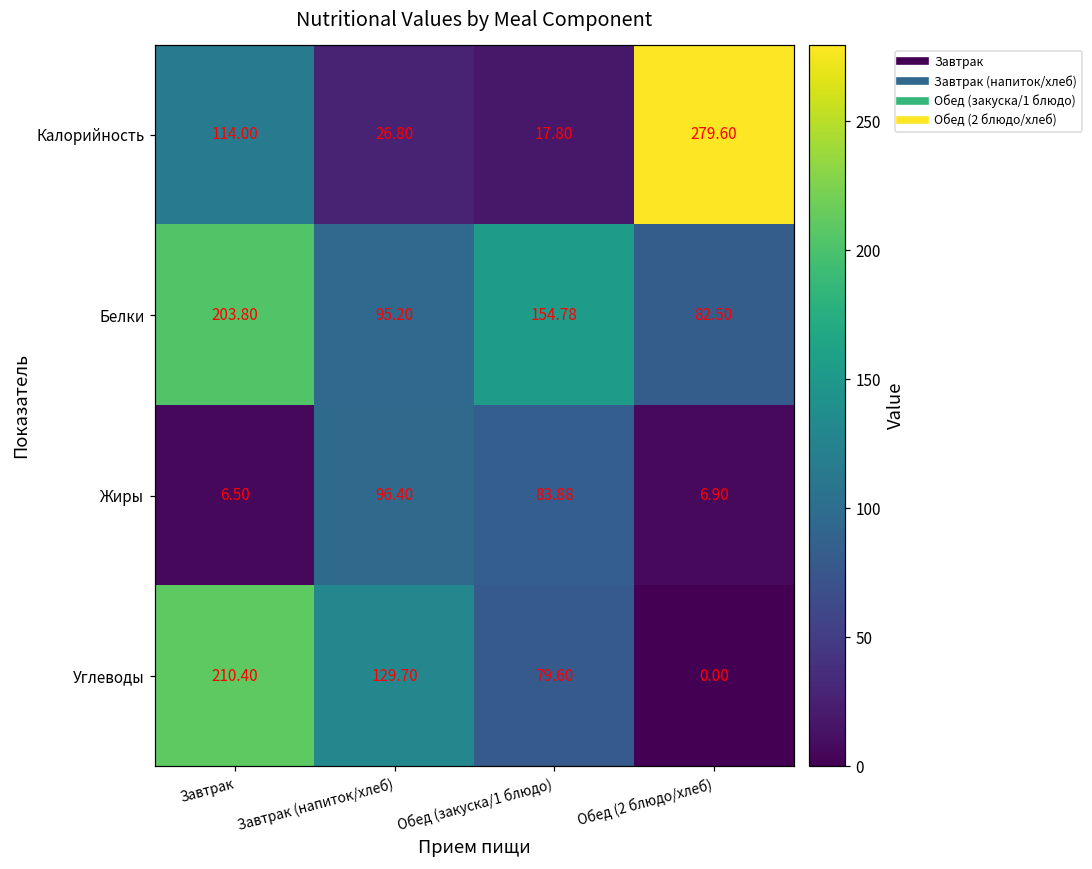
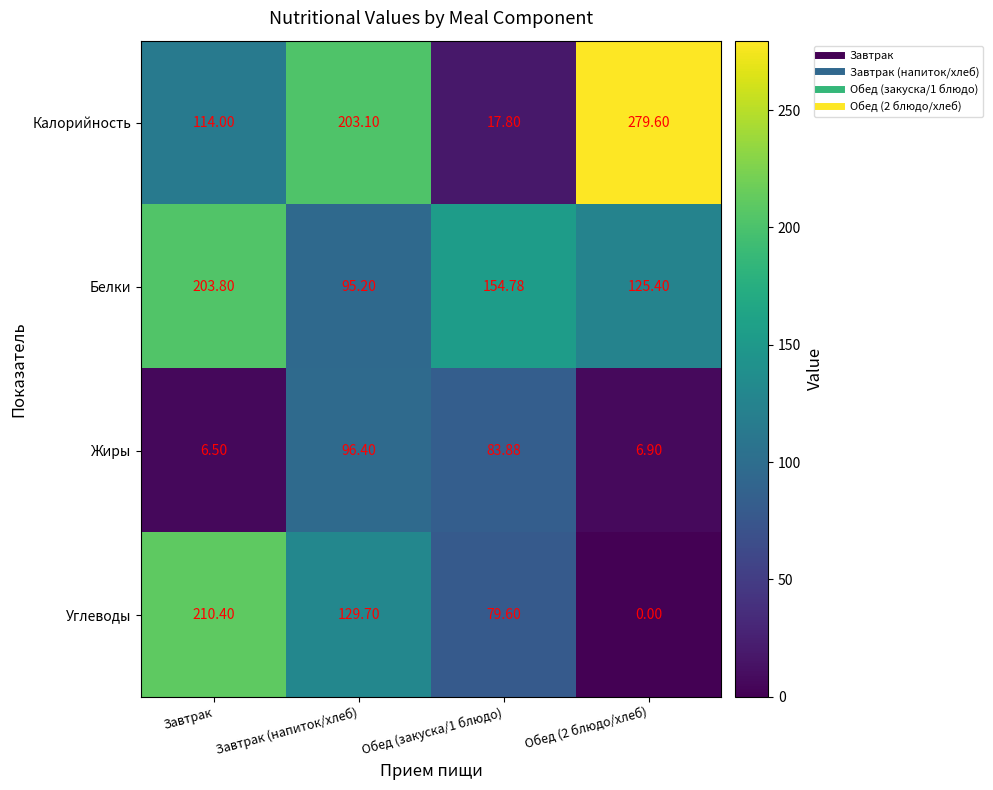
Калорийность, Завтрак (напиток/хлеб): 26.80 -> 203.10
Белки, Обед (2 блюдо/хлеб): 82.50 -> 125.40
